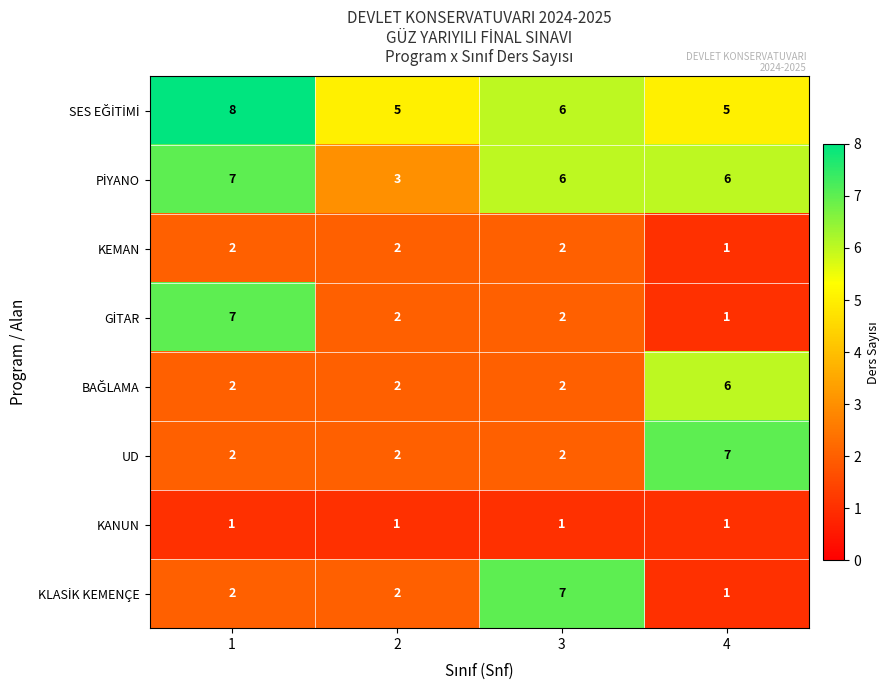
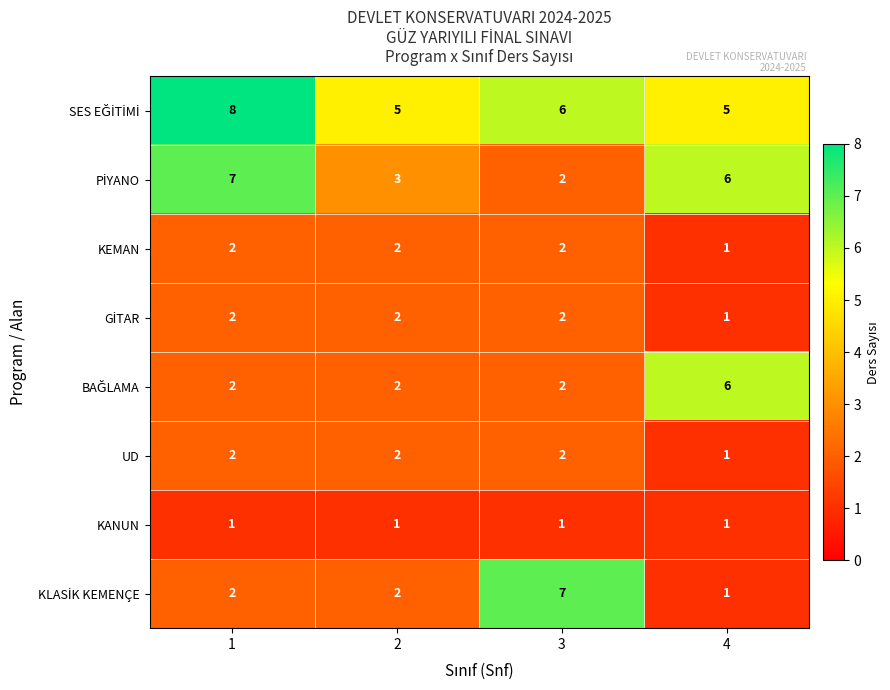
PİYANO, 3: 6 -> 2
GİTAR, 1: 7 -> 2
UD, 4: 7 -> 1
